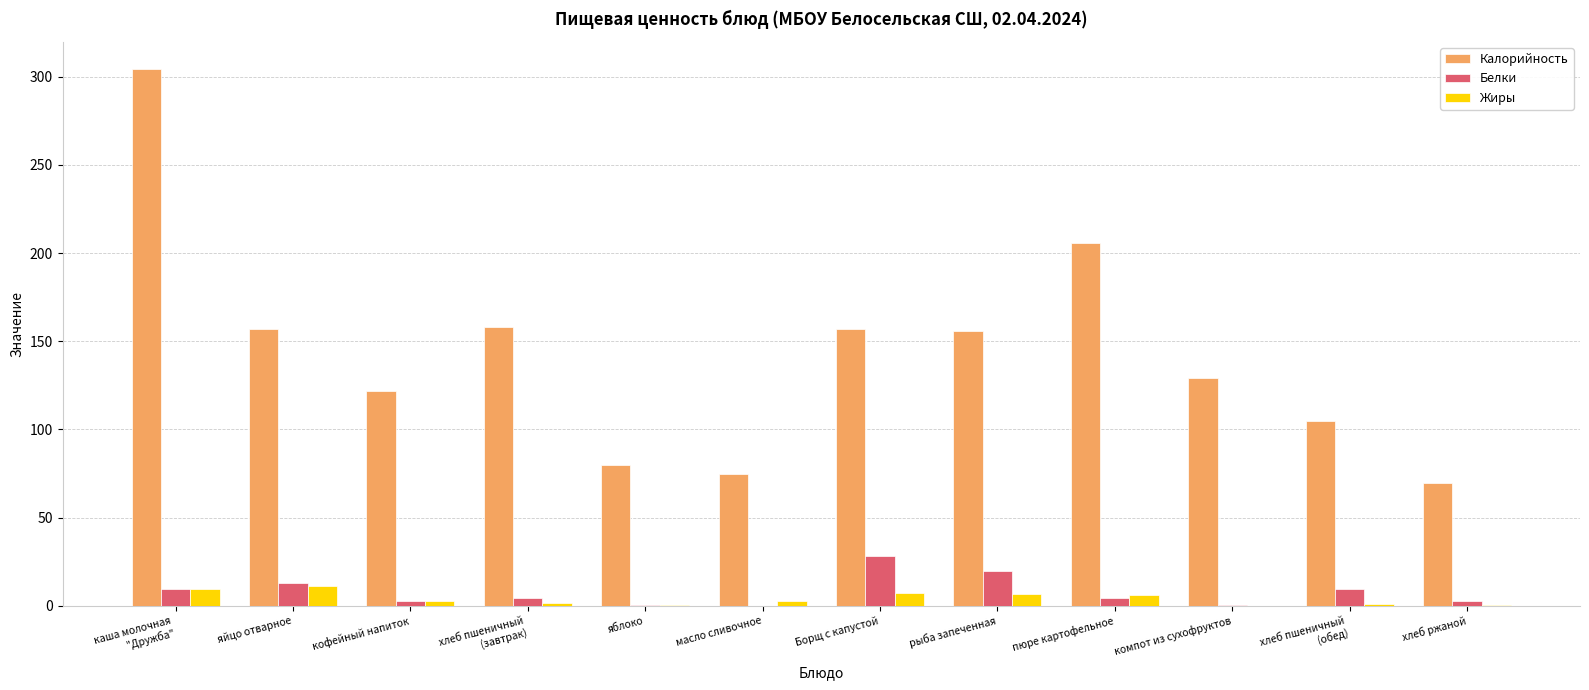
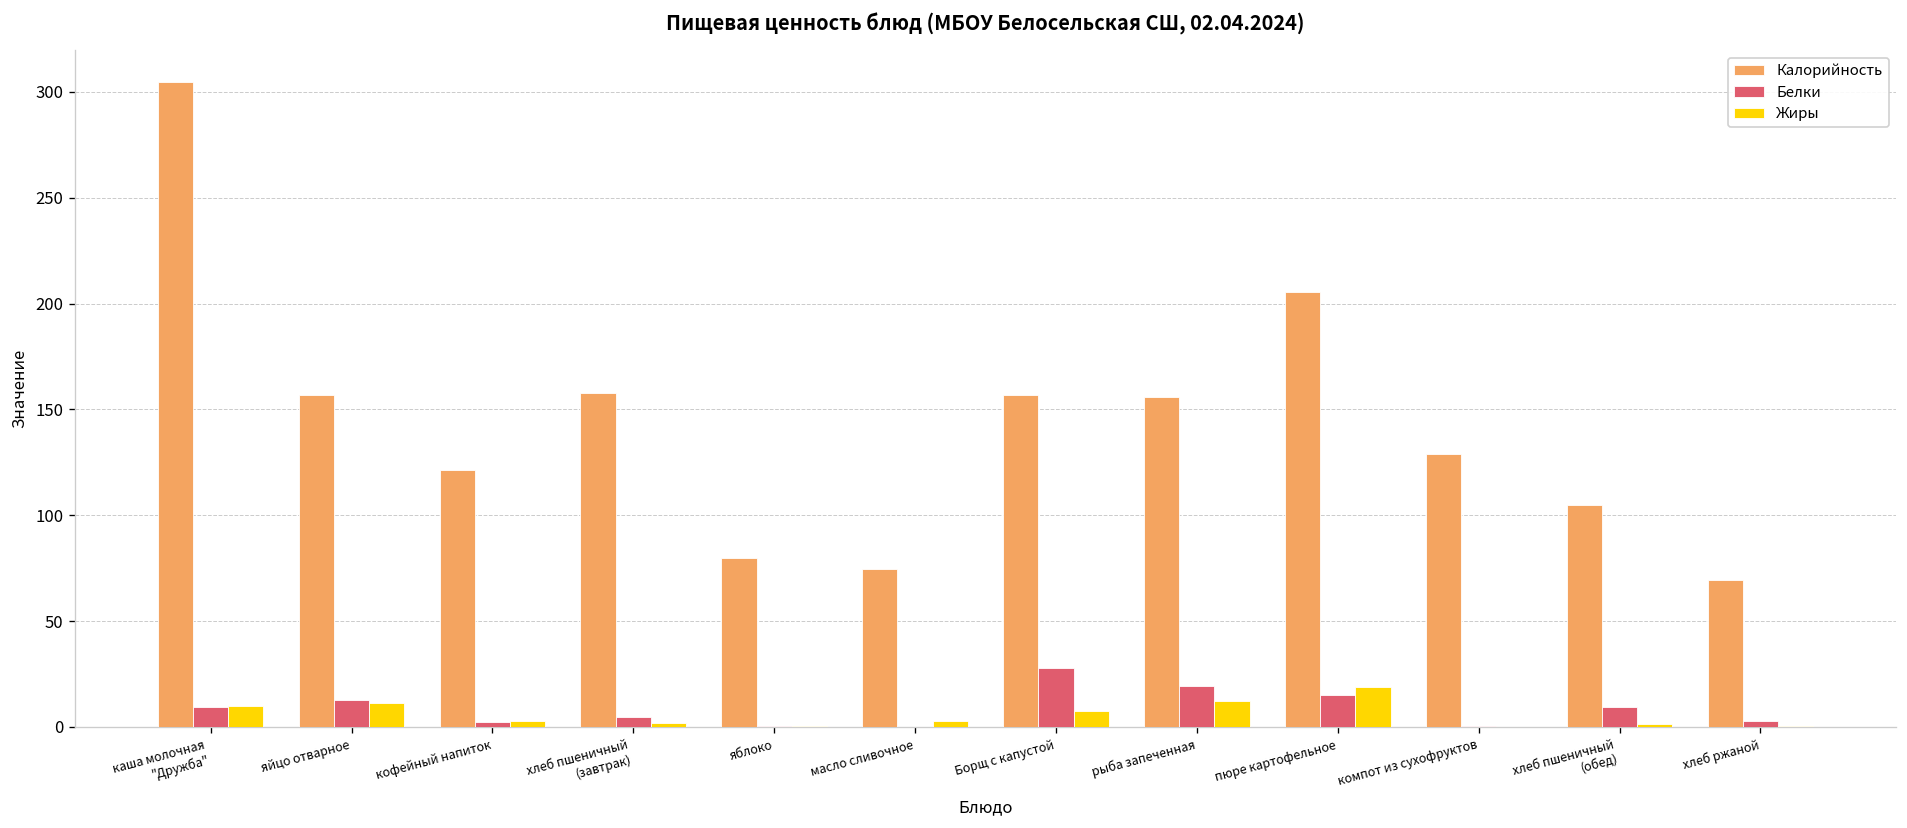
Жиры, рыба запеченная: 7 -> 13
Белки, пюре картофельное: 4 -> 15
Жиры, пюре картофельное: 6 -> 19
